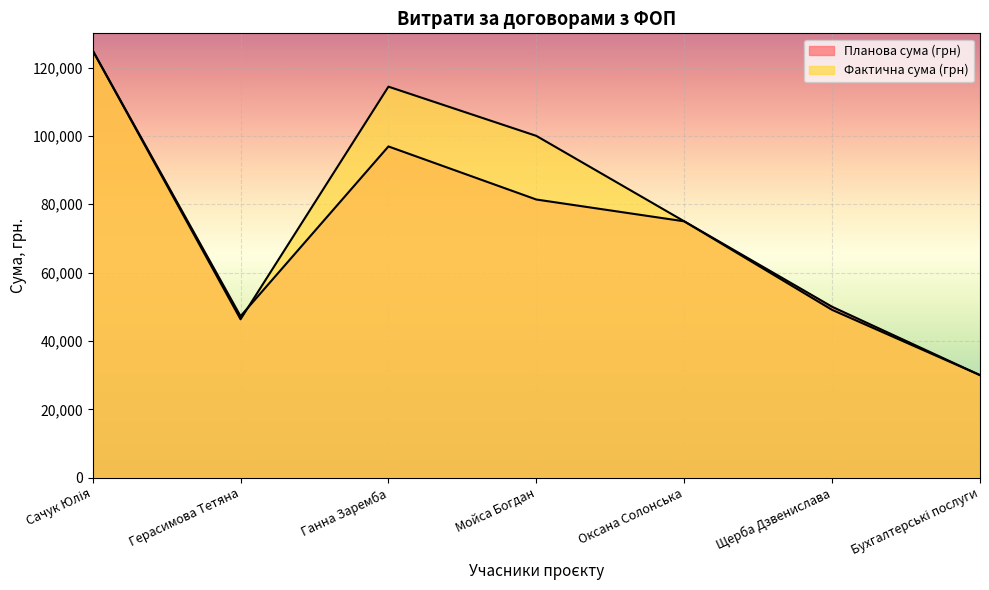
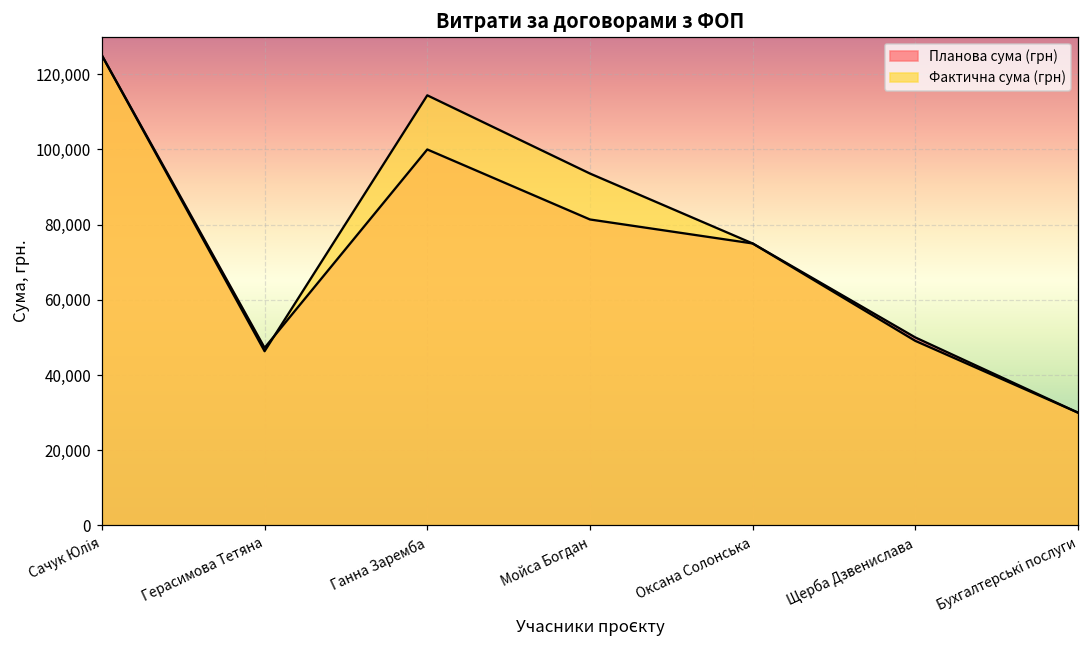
Планова сума (грн), Ганна Заремба: 97,000 -> 100,000
Фактична сума (грн), Мойса Богдан: 100,000 -> 94,000
